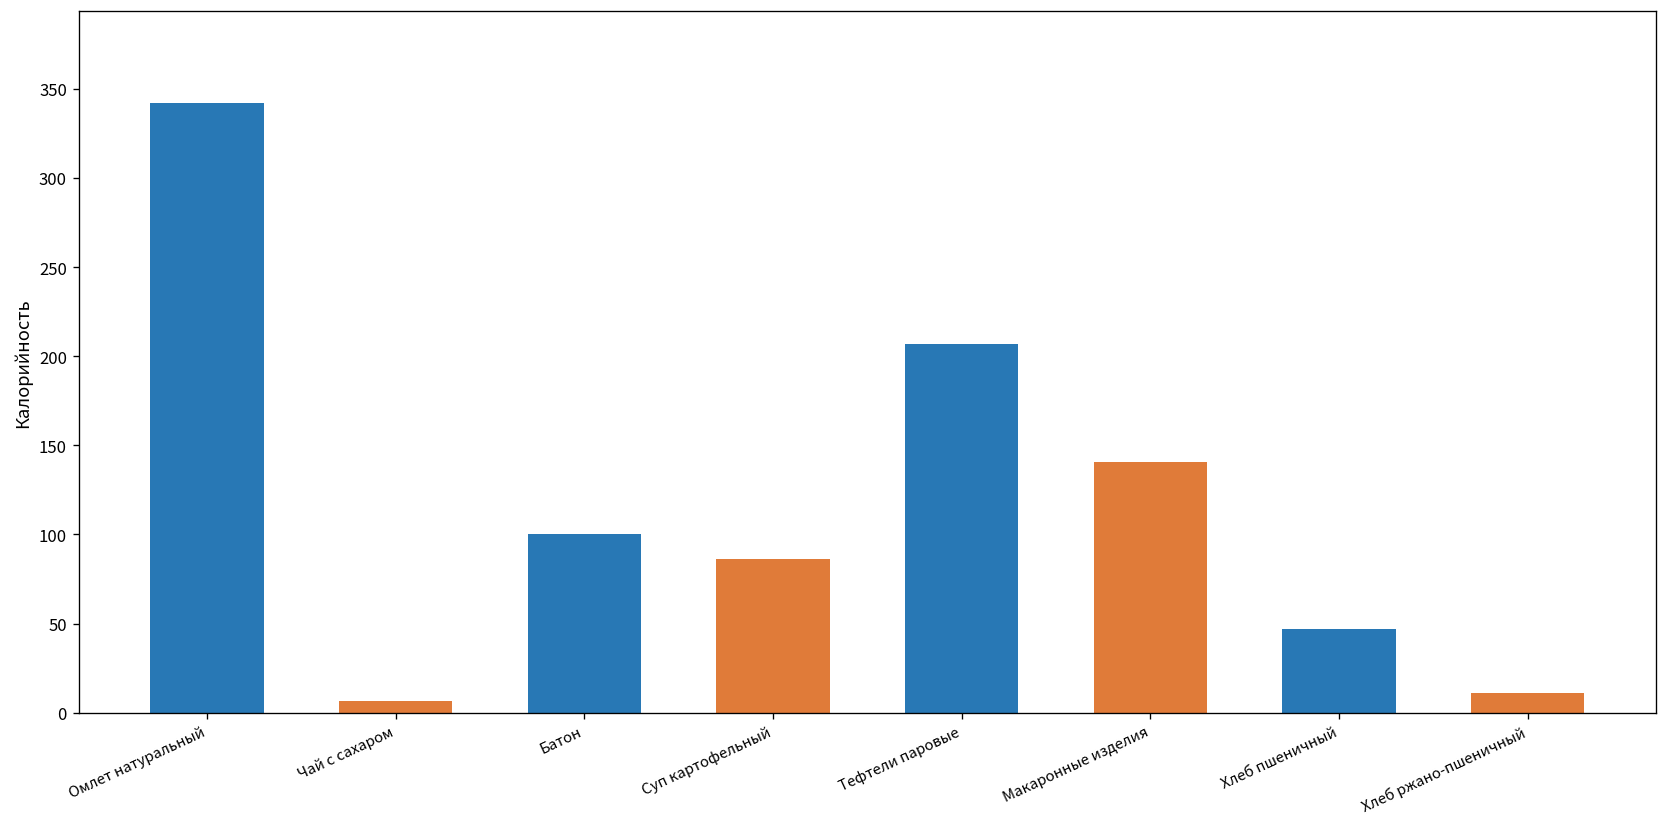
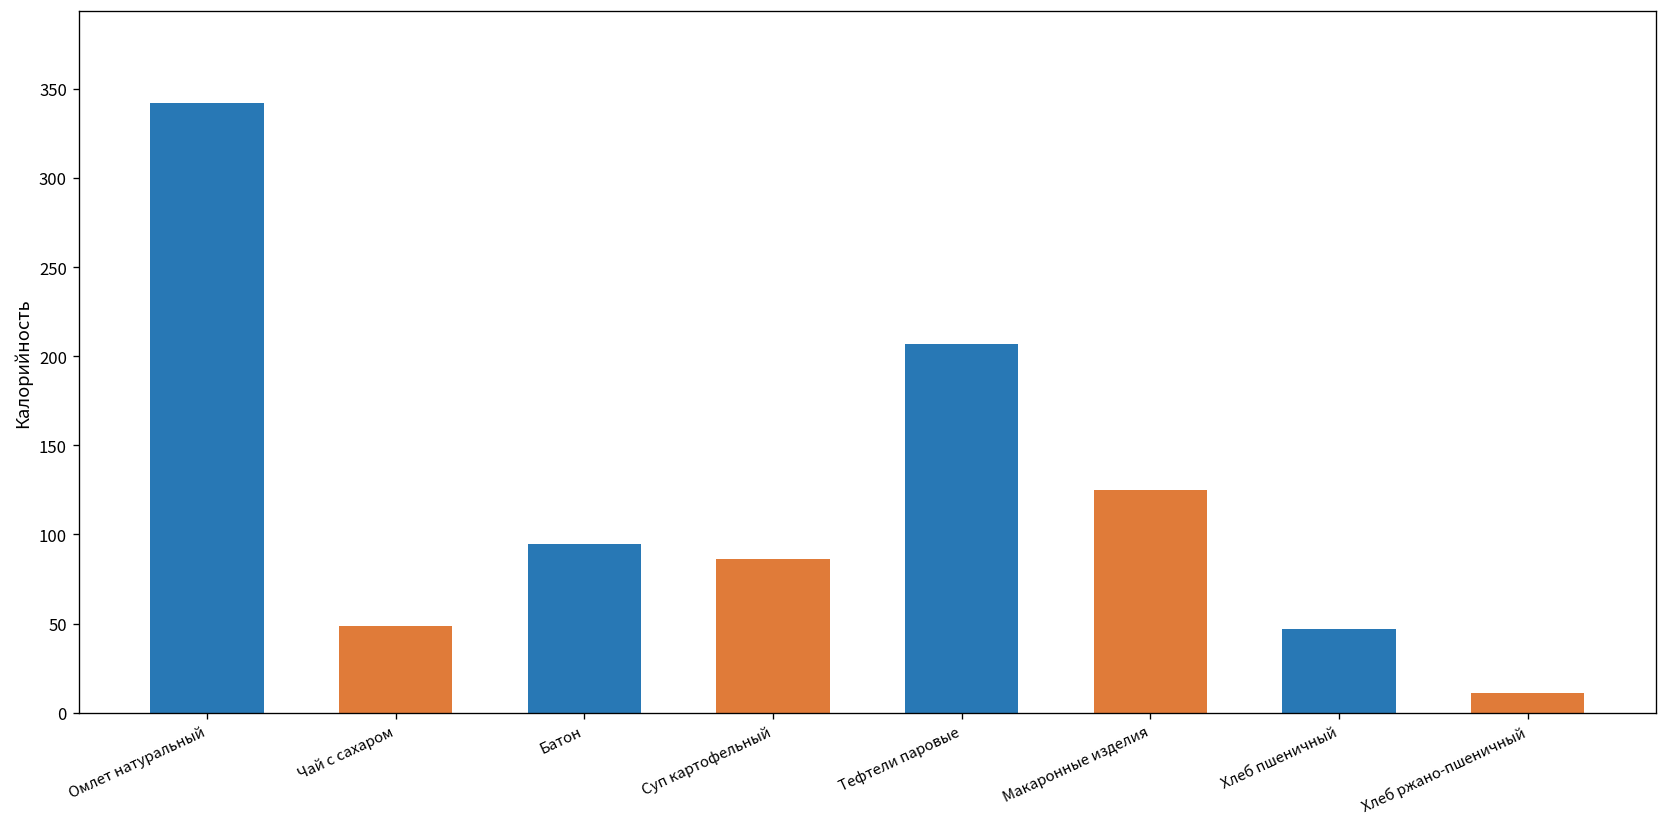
Чай с сахаром: 7 -> 49
Батон: 100 -> 95
Макаронные изделия: 141 -> 125
